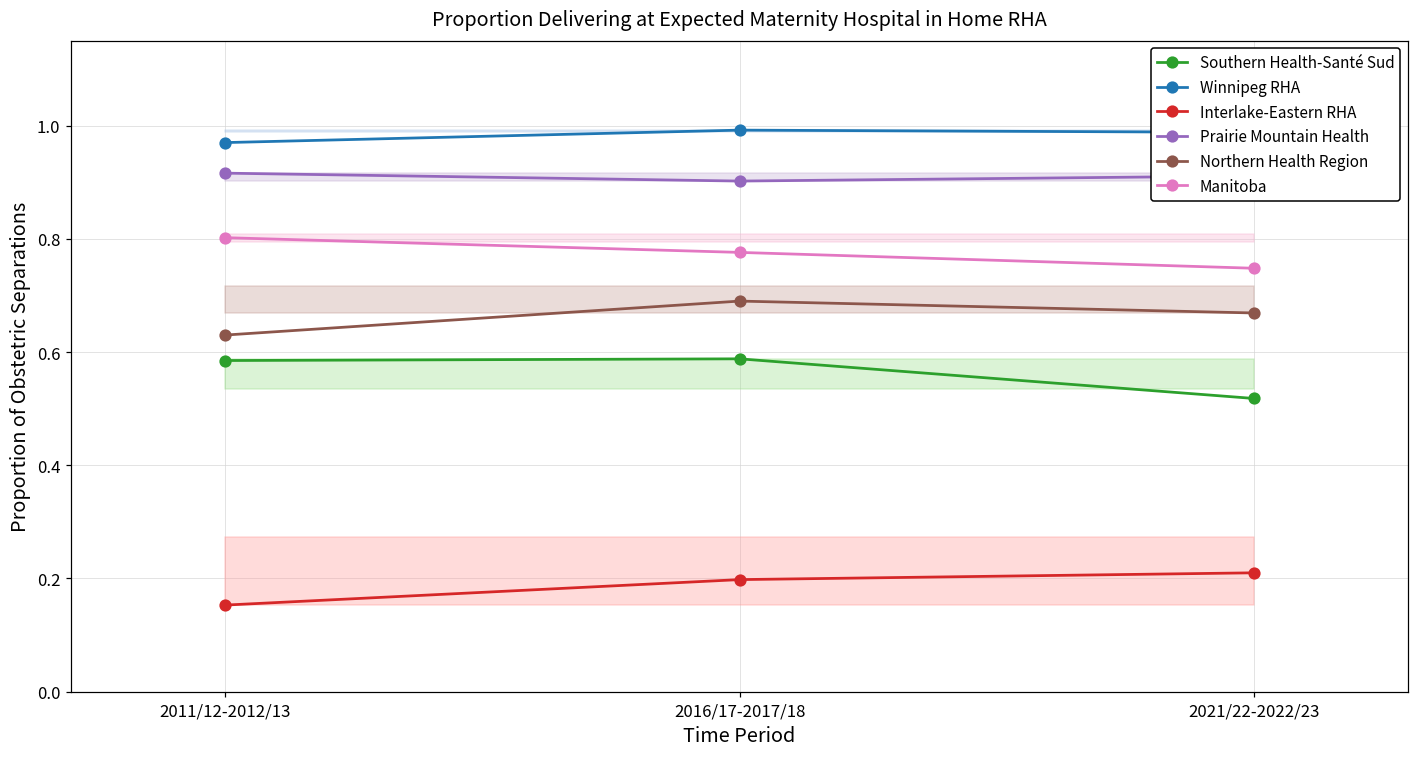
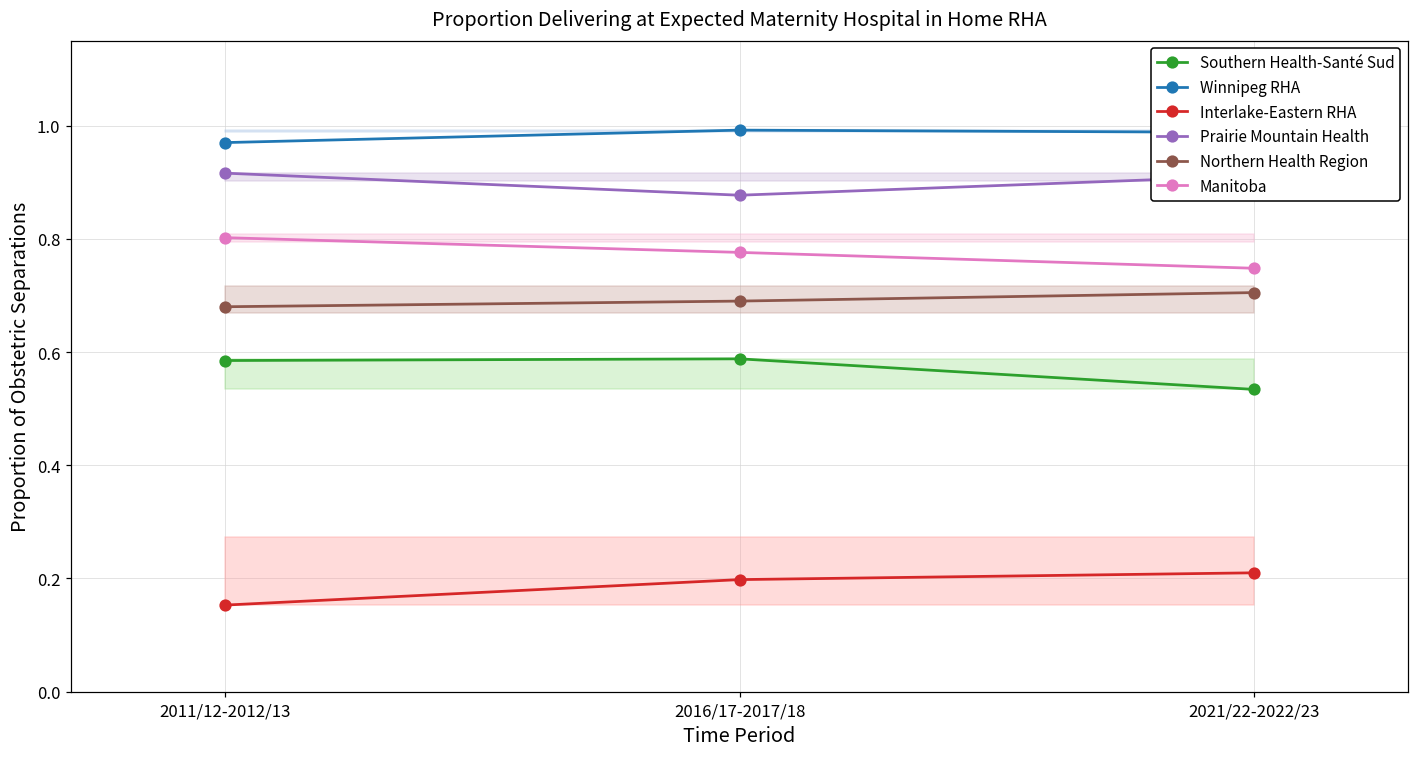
Northern Health Region, 2011/12-2012/13: 0.63 -> 0.68
Prairie Mountain Health, 2016/17-2017/18: 0.90 -> 0.88
Southern Health-Santé Sud, 2021/22-2022/23: 0.52 -> 0.53
Northern Health Region, 2021/22-2022/23: 0.67 -> 0.71
